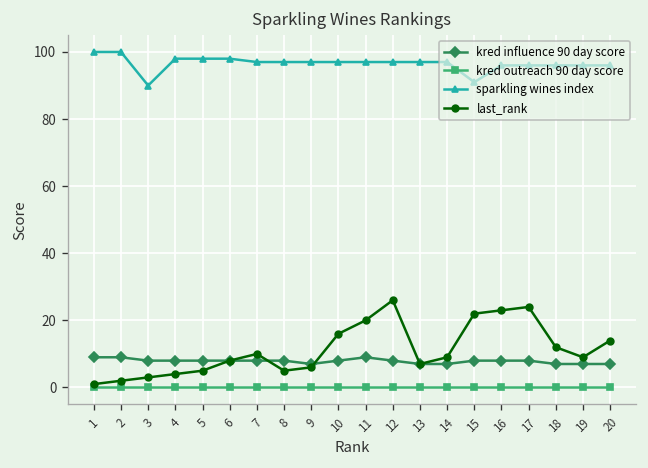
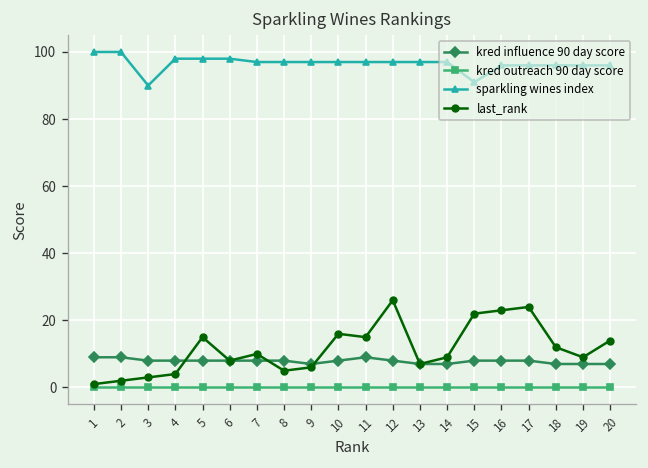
last_rank, 5: 5 -> 15
last_rank, 11: 20 -> 15
